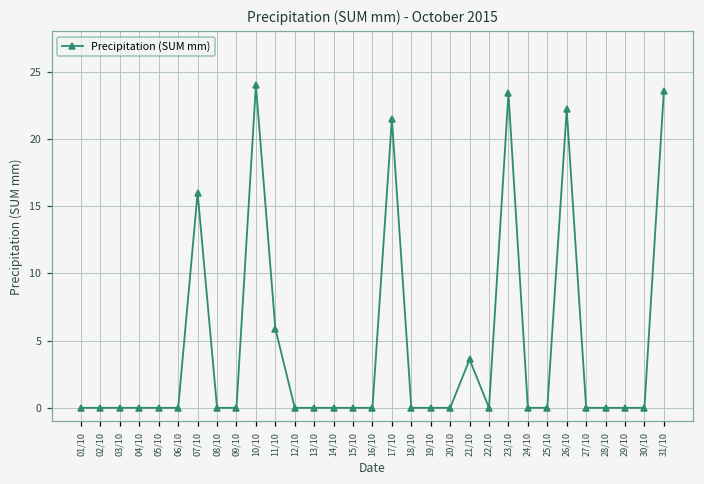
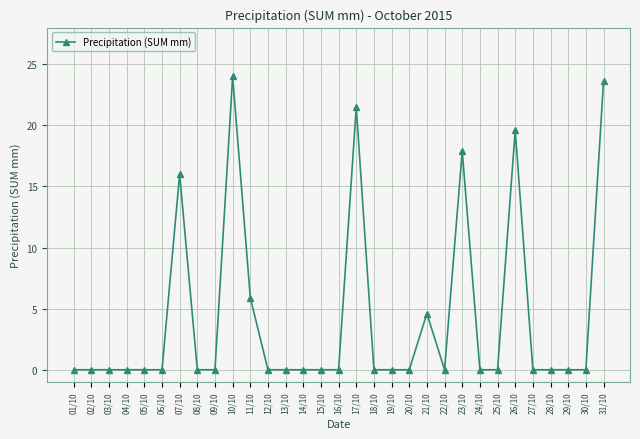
21/10: 3.6 -> 4.6
23/10: 23.4 -> 17.9
26/10: 22.2 -> 19.6
